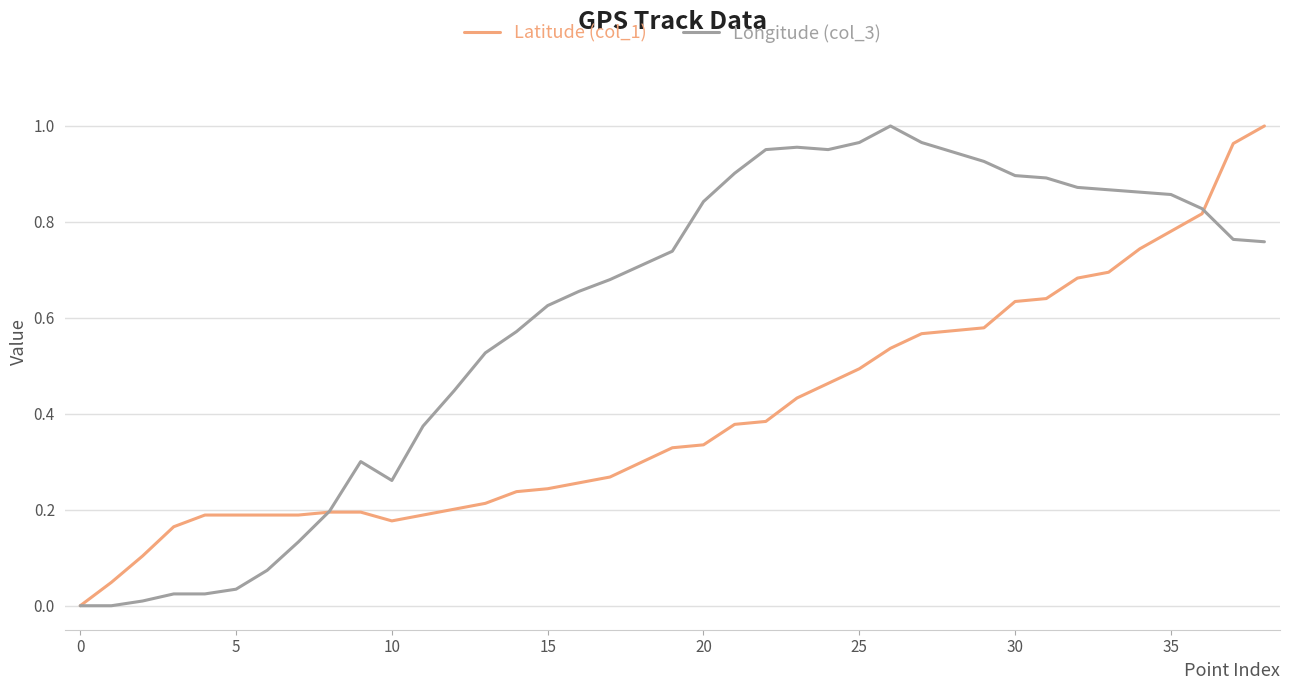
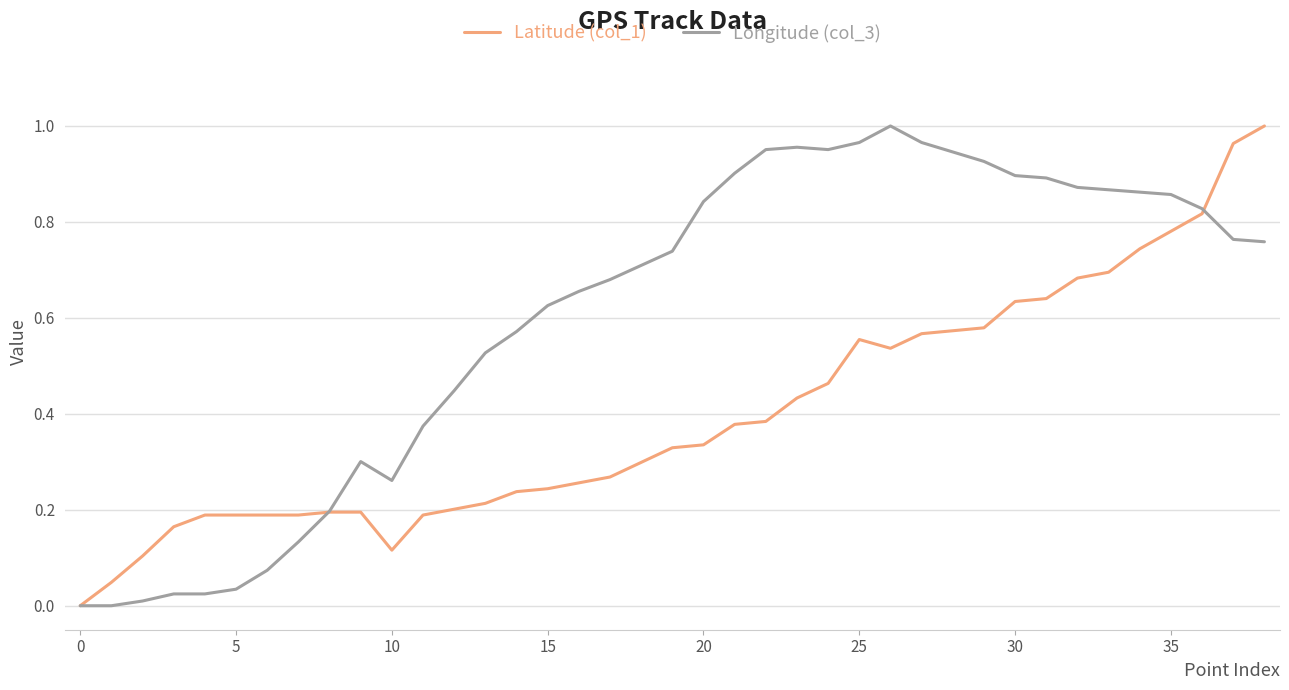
Latitude (col_1), 10: 0.18 -> 0.12
Latitude (col_1), 25: 0.49 -> 0.55
